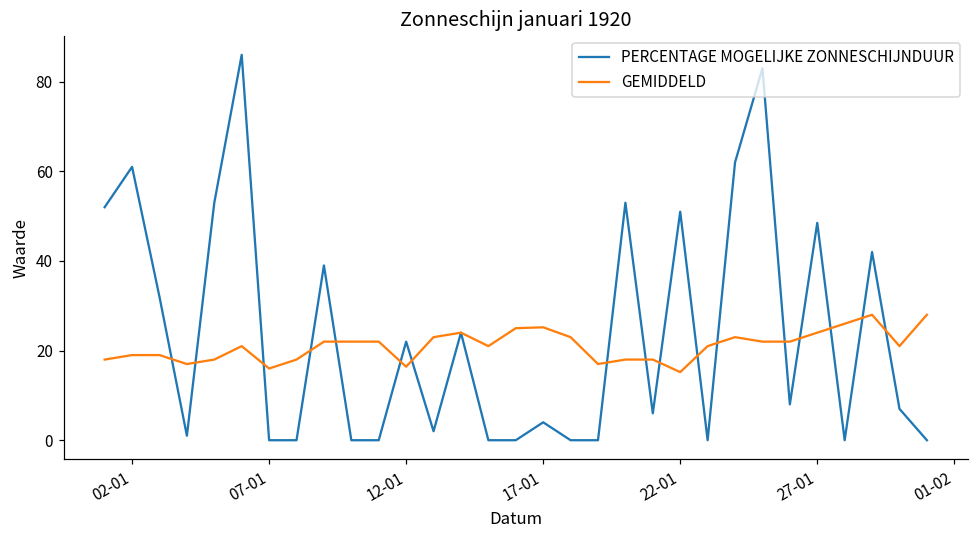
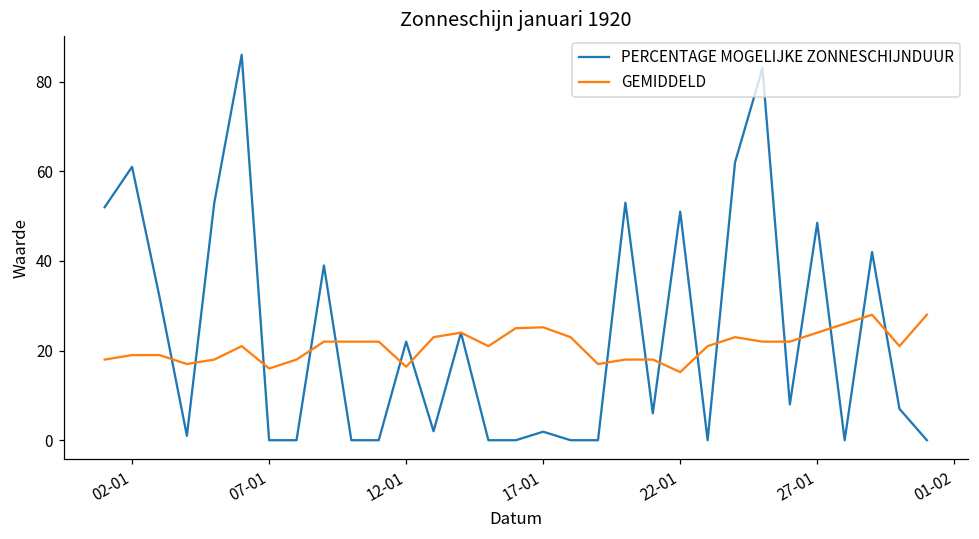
PERCENTAGE MOGELIJKE ZONNESCHIJNDUUR, 17-01: 4 -> 2
